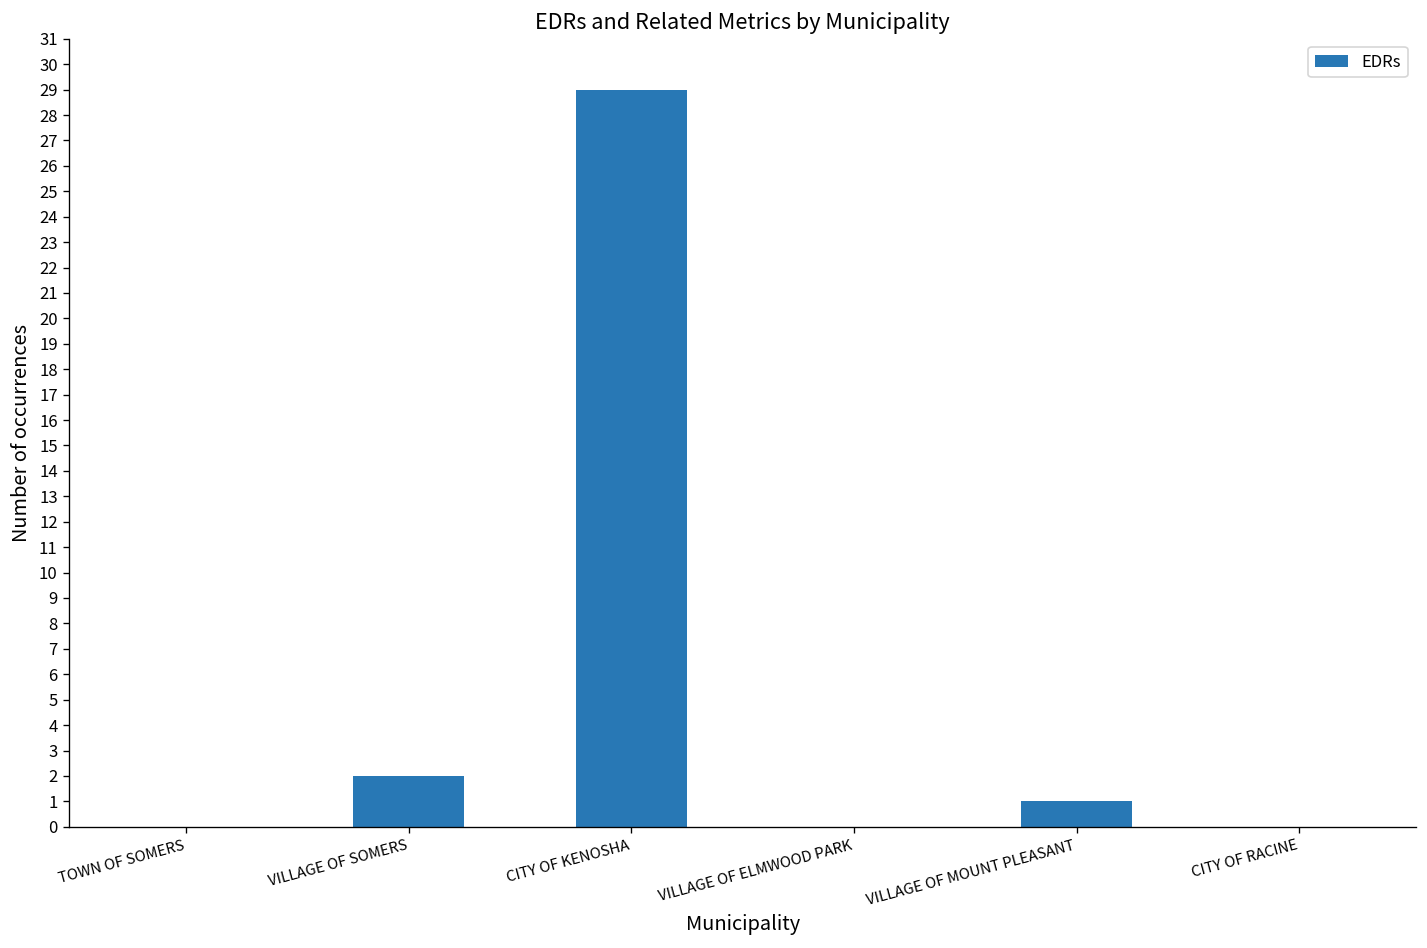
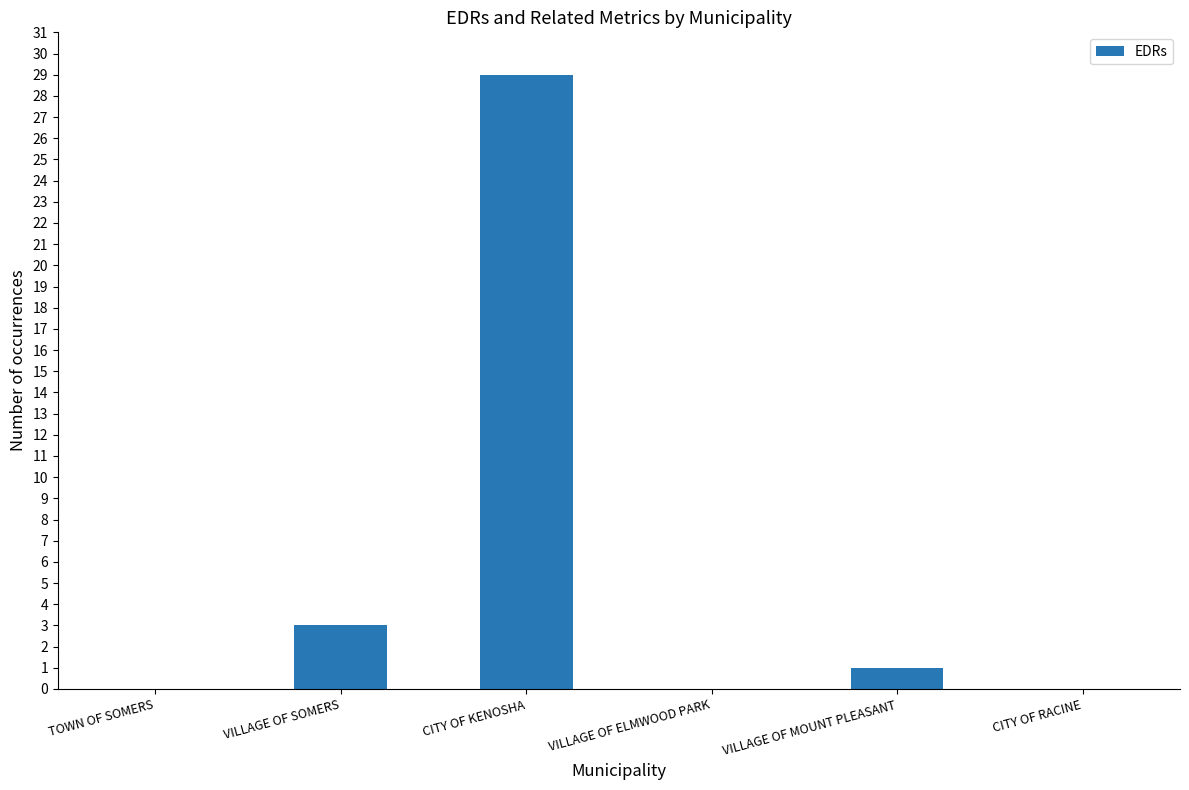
VILLAGE OF SOMERS: 2 -> 3
